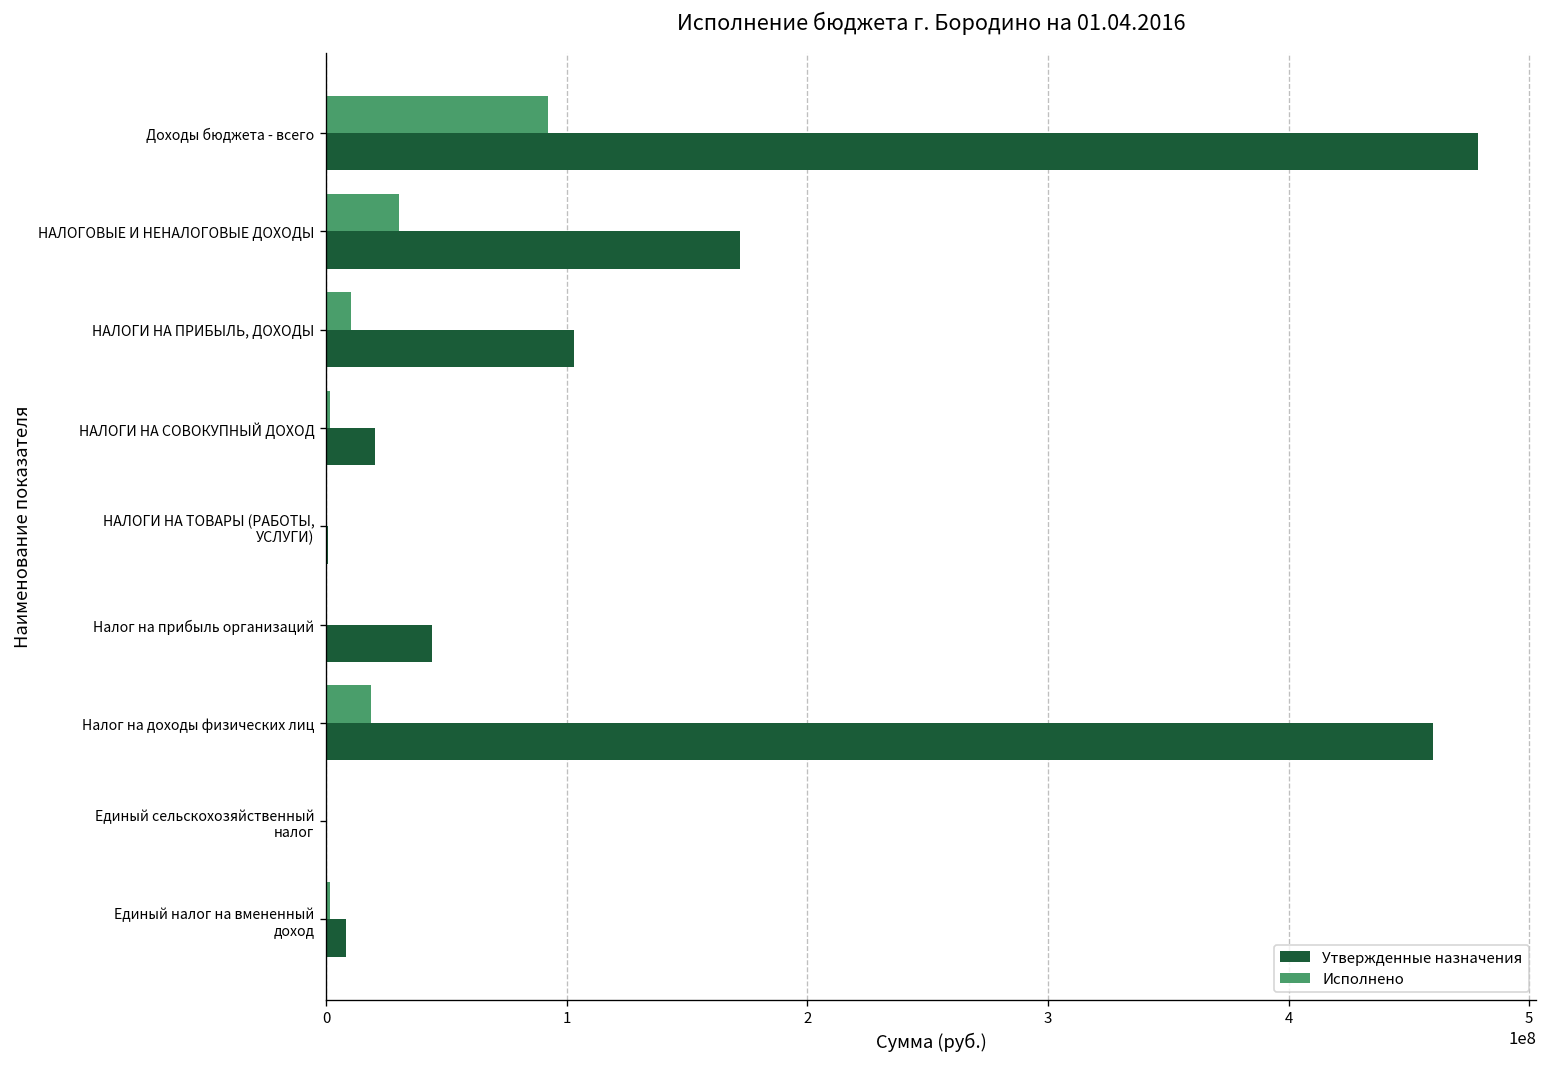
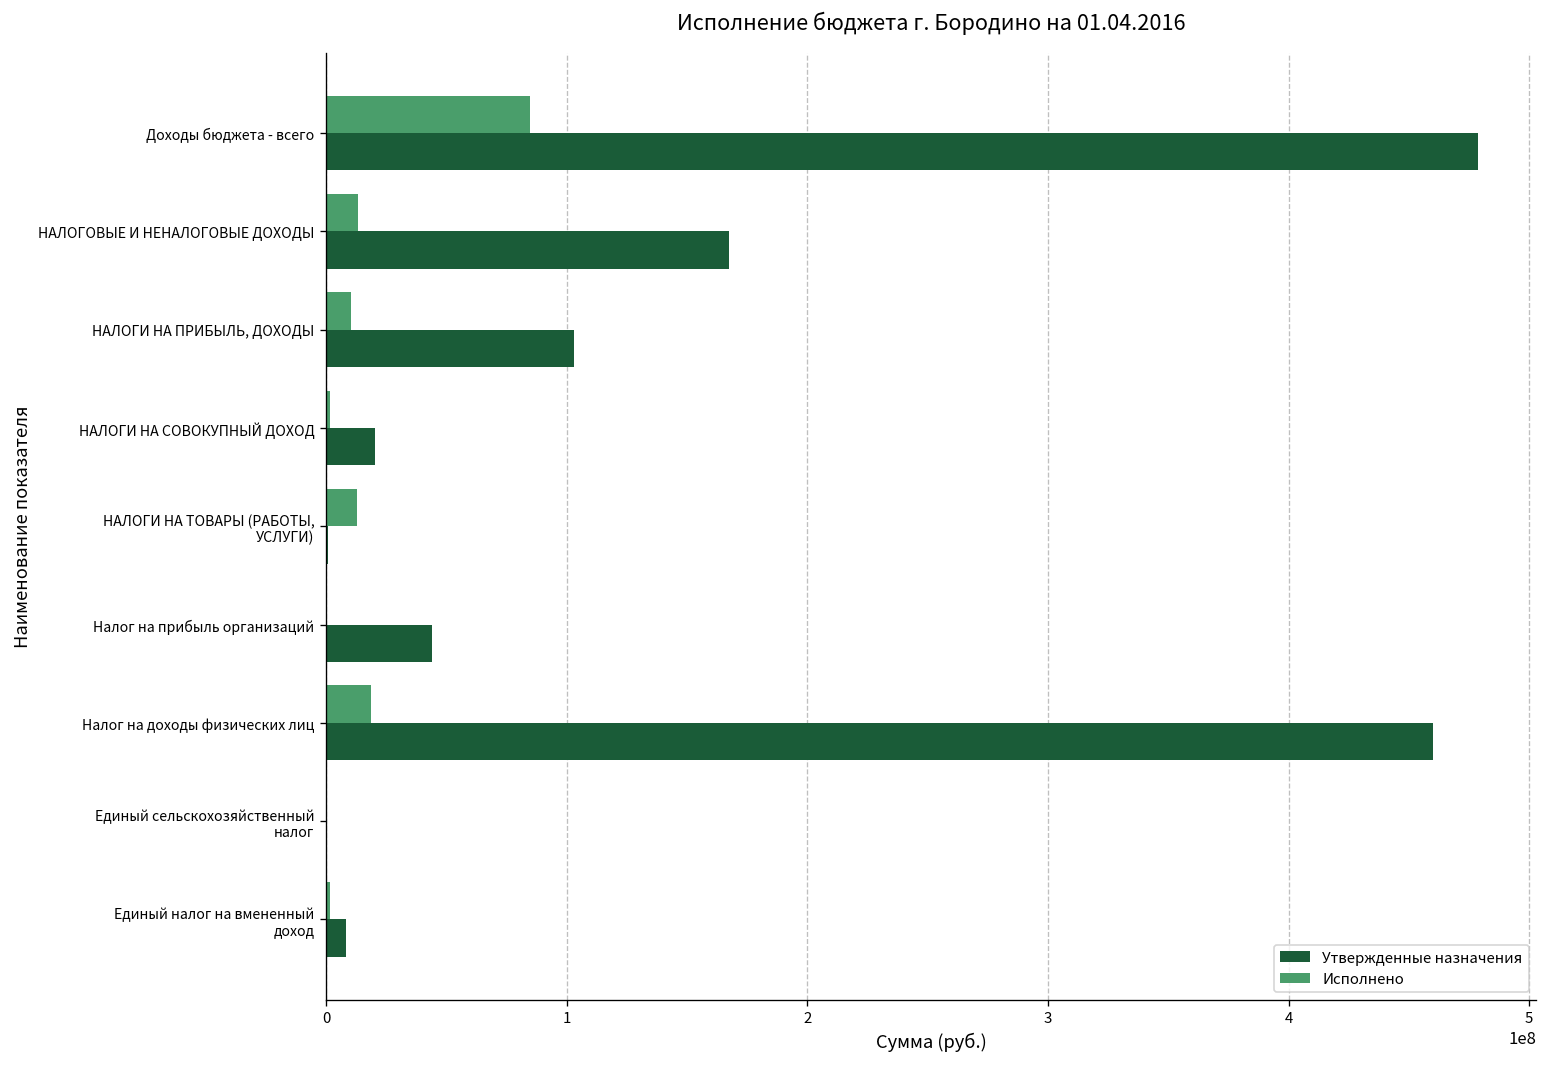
Исполнено, Доходы бюджета - всего: 92000000 -> 85000000
Исполнено, НАЛОГОВЫЕ И НЕНАЛОГОВЫЕ ДОХОДЫ: 30000000 -> 13000000
Утвержденные назначения, НАЛОГОВЫЕ И НЕНАЛОГОВЫЕ ДОХОДЫ: 172000000 -> 167000000
Исполнено, НАЛОГИ НА ТОВАРЫ (РАБОТЫ, УСЛУГИ): 0 -> 13000000
